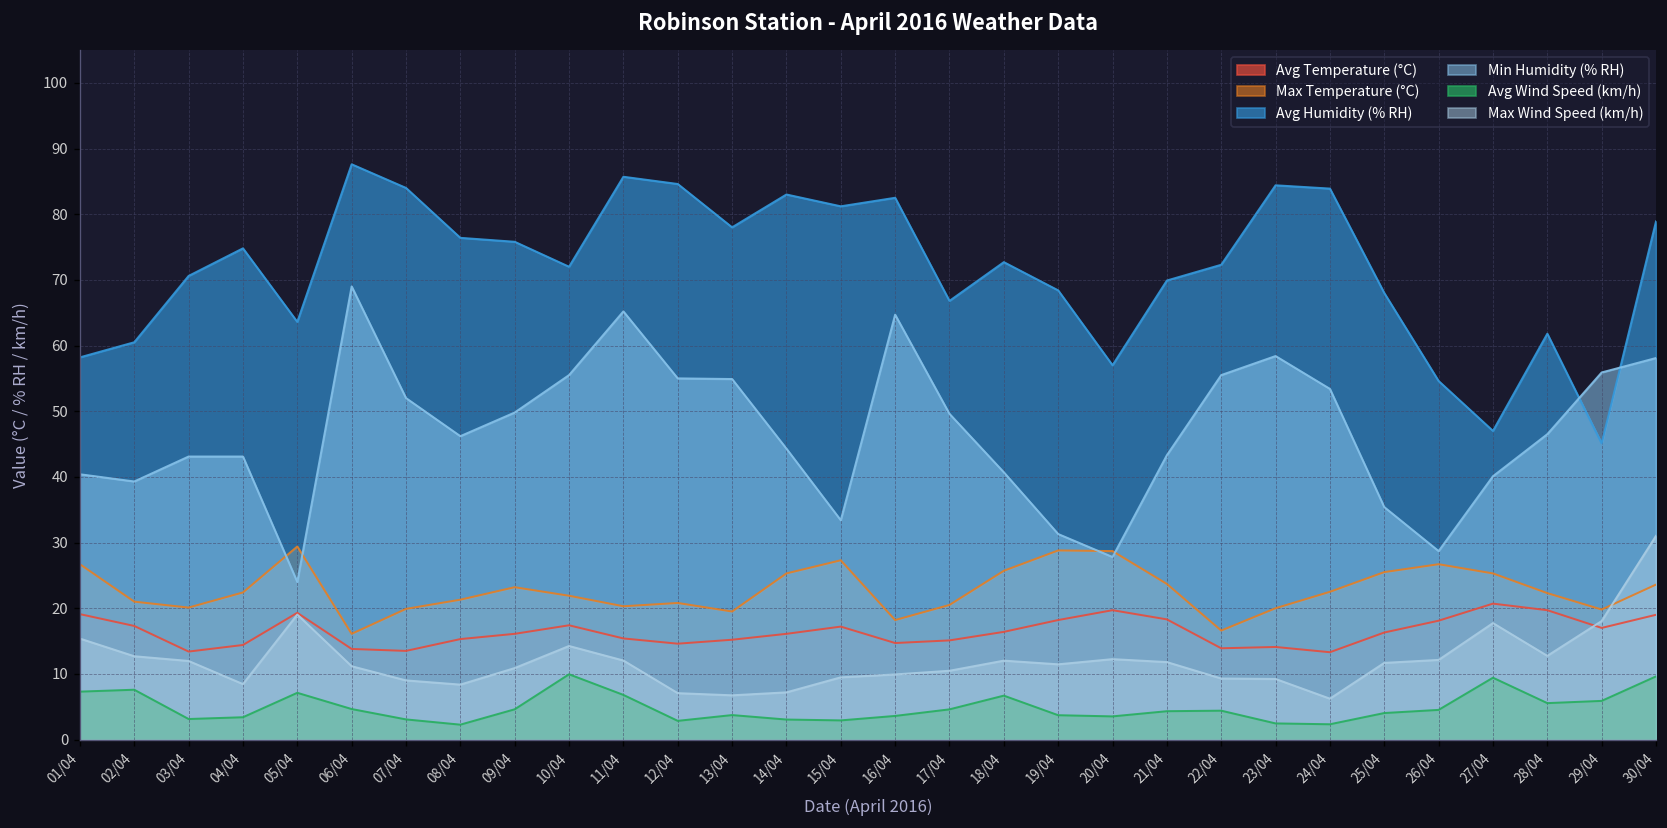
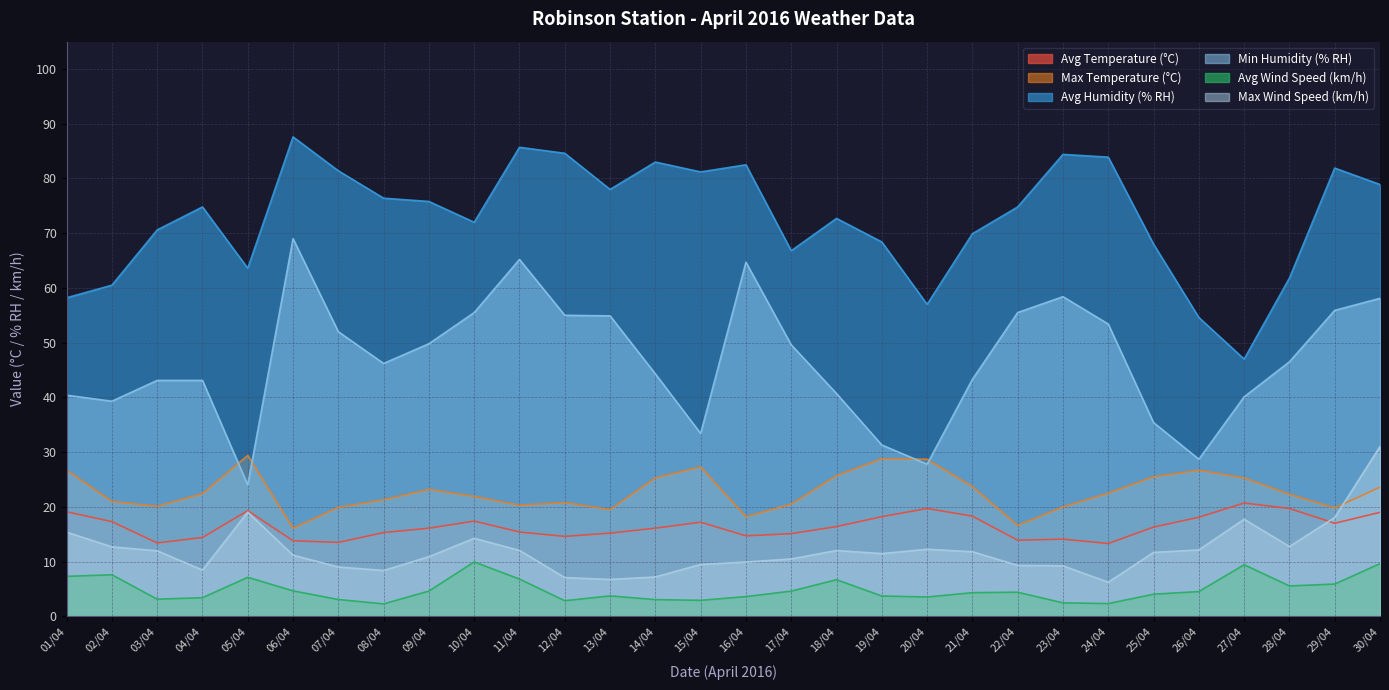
Avg Humidity (% RH), 07/04: 84 -> 81
Avg Humidity (% RH), 22/04: 72 -> 75
Avg Humidity (% RH), 29/04: 45 -> 82
